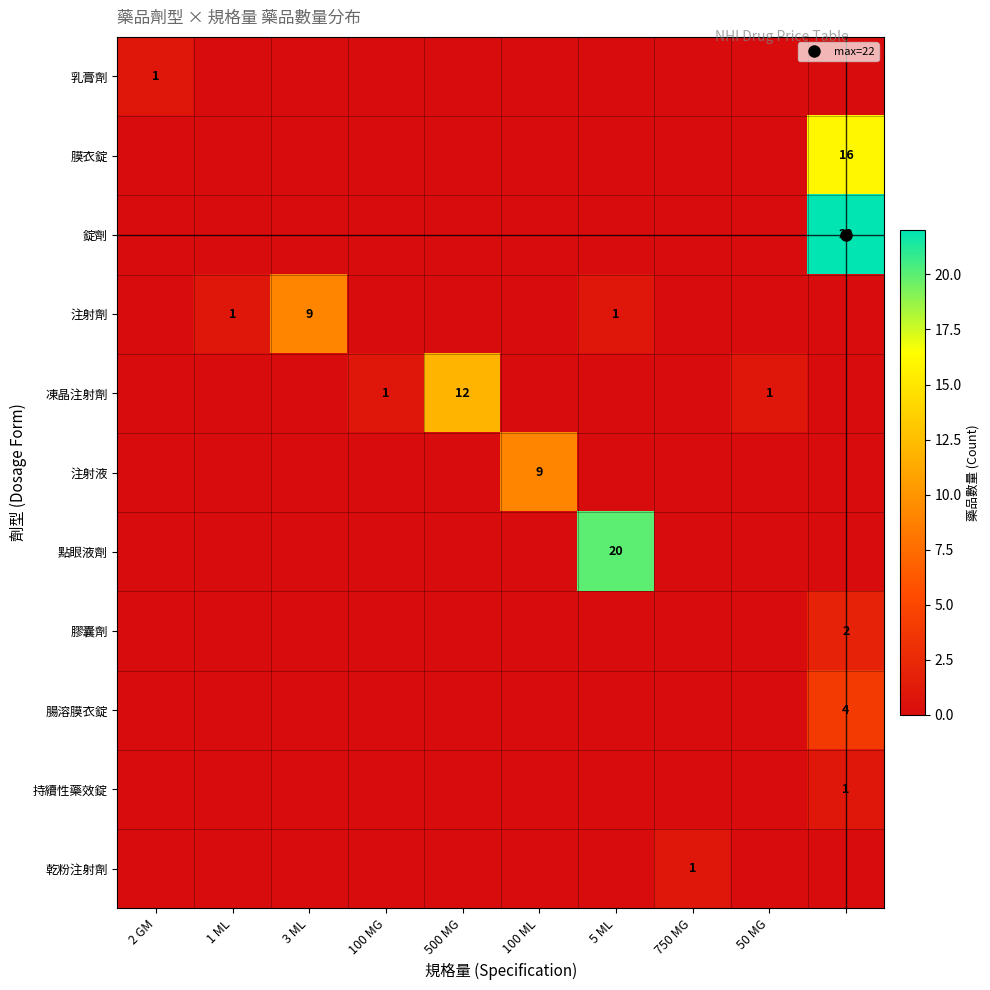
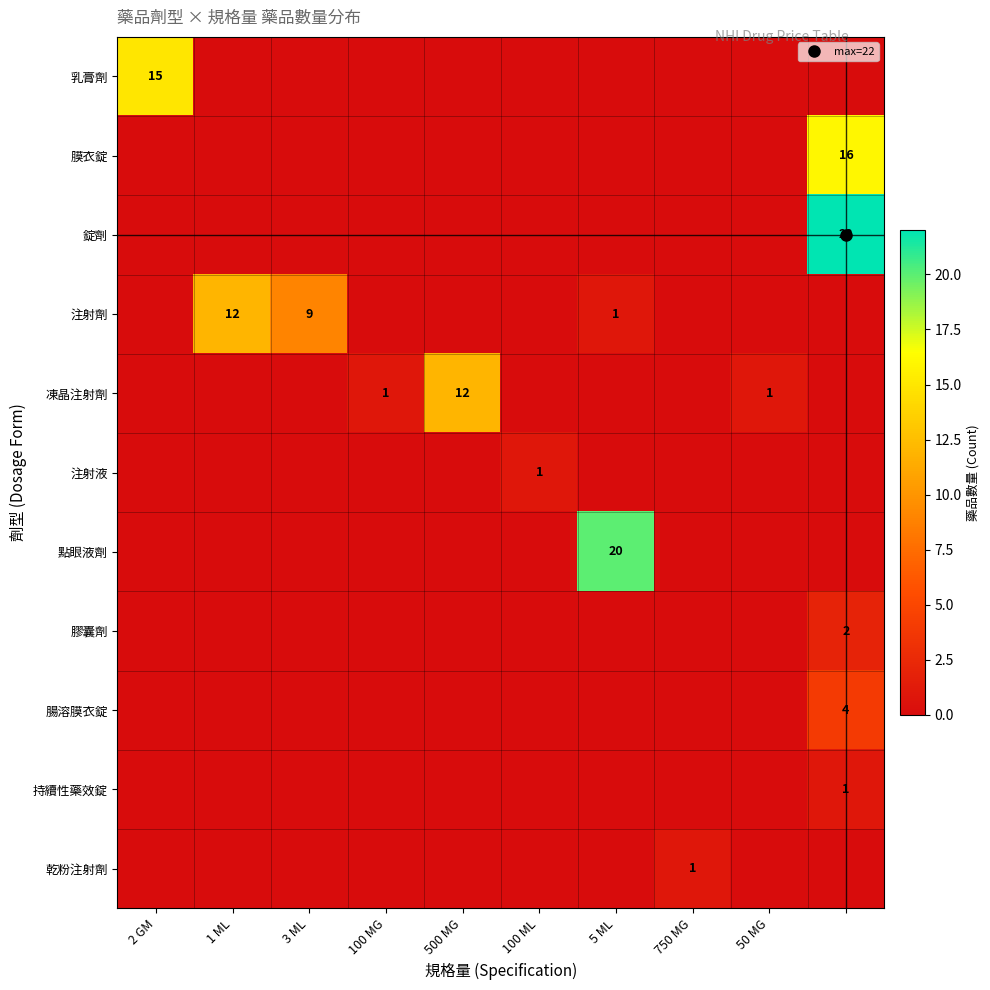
乳膏劑, 2 GM: 1 -> 15
注射劑, 1 ML: 1 -> 12
注射液, 100 ML: 9 -> 1
